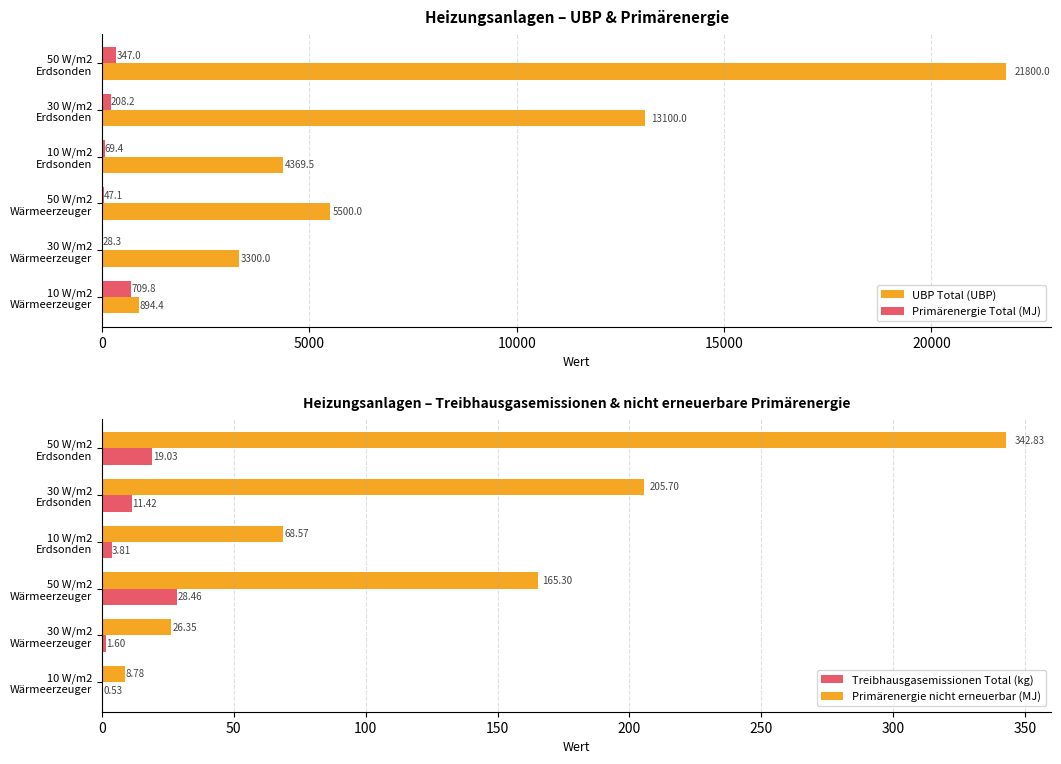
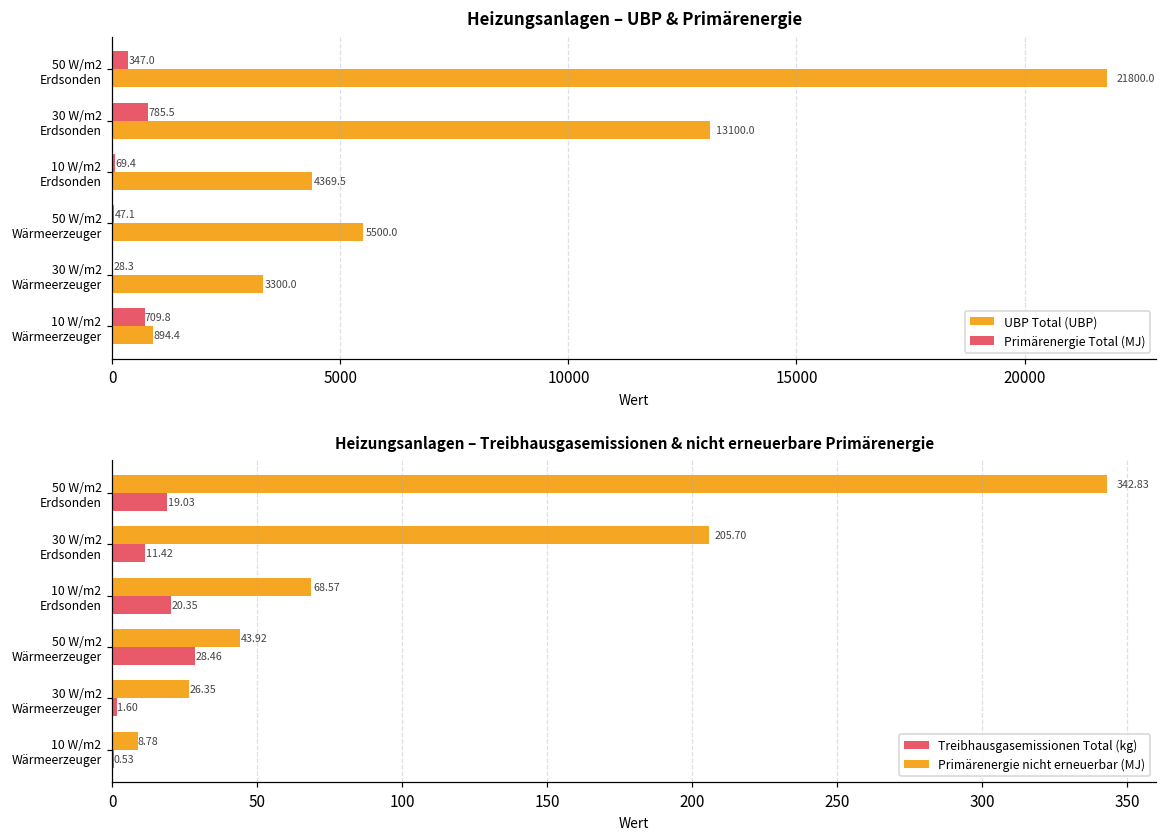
Heizungsanlagen – UBP & Primärenergie, Primärenergie Total (MJ), 30 W/m2 Erdsonden: 208.2 -> 785.5
Heizungsanlagen – Treibhausgasemissionen & nicht erneuerbare Primärenergie, Treibhausgasemissionen Total (kg), 10 W/m2 Erdsonden: 3.81 -> 20.35
Heizungsanlagen – Treibhausgasemissionen & nicht erneuerbare Primärenergie, Primärenergie nicht erneuerbar (MJ), 50 W/m2 Wärmeerzeuger: 165.30 -> 43.92
